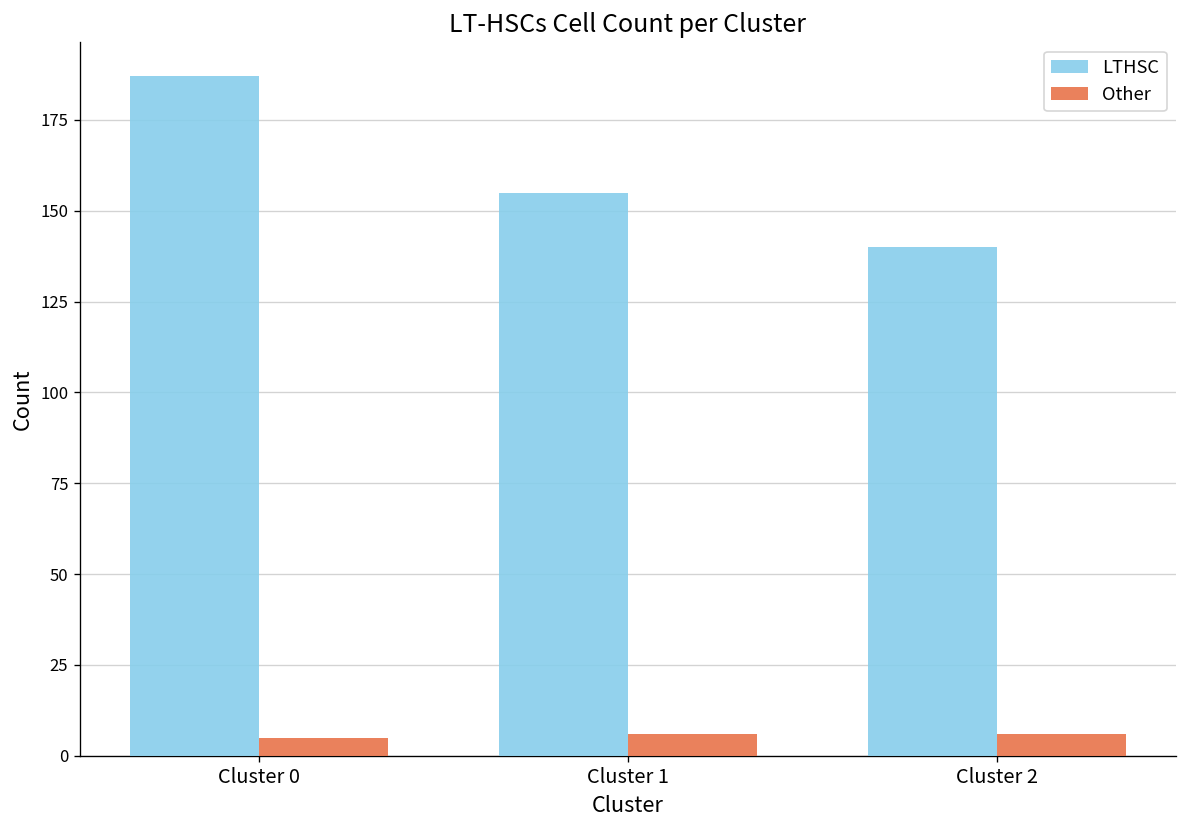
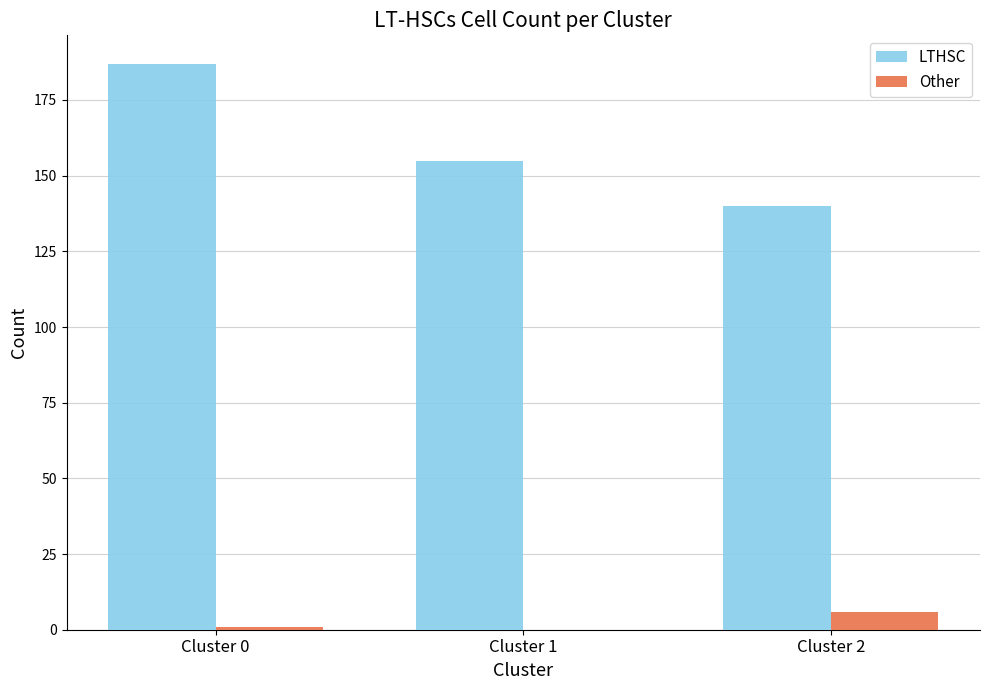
Other, Cluster 0: 5 -> 1
Other, Cluster 1: 6 -> 0
